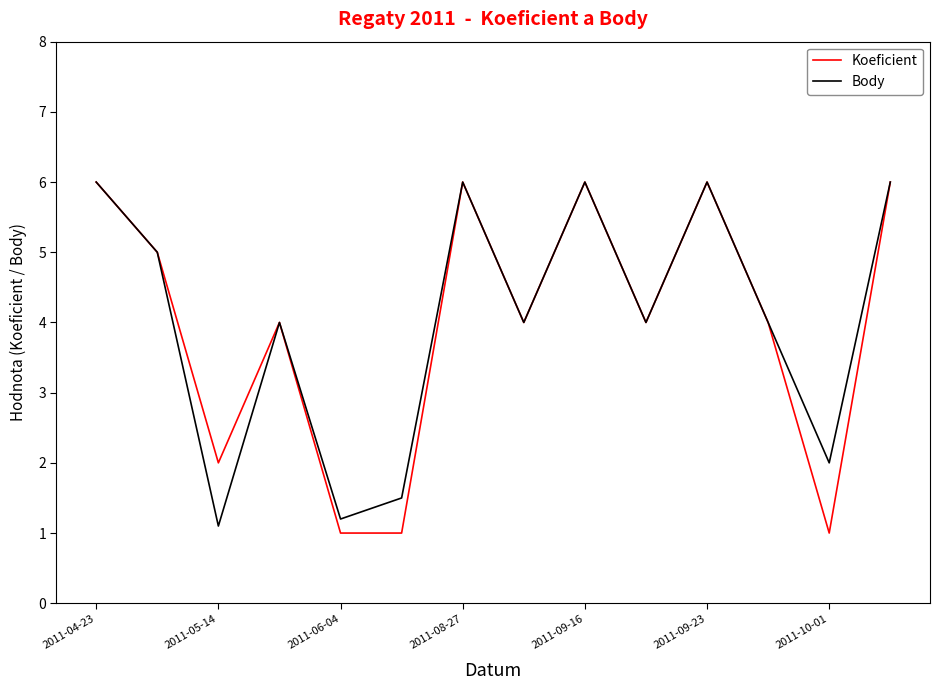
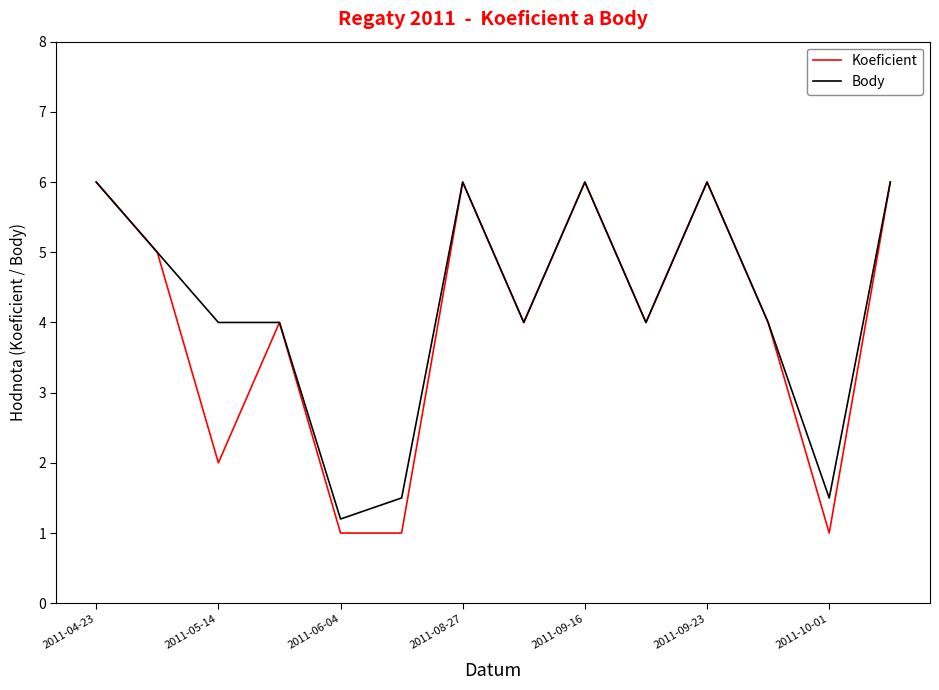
Body, 2011-05-14: 1.1 -> 4.0
Body, 2011-10-01: 2.0 -> 1.5
